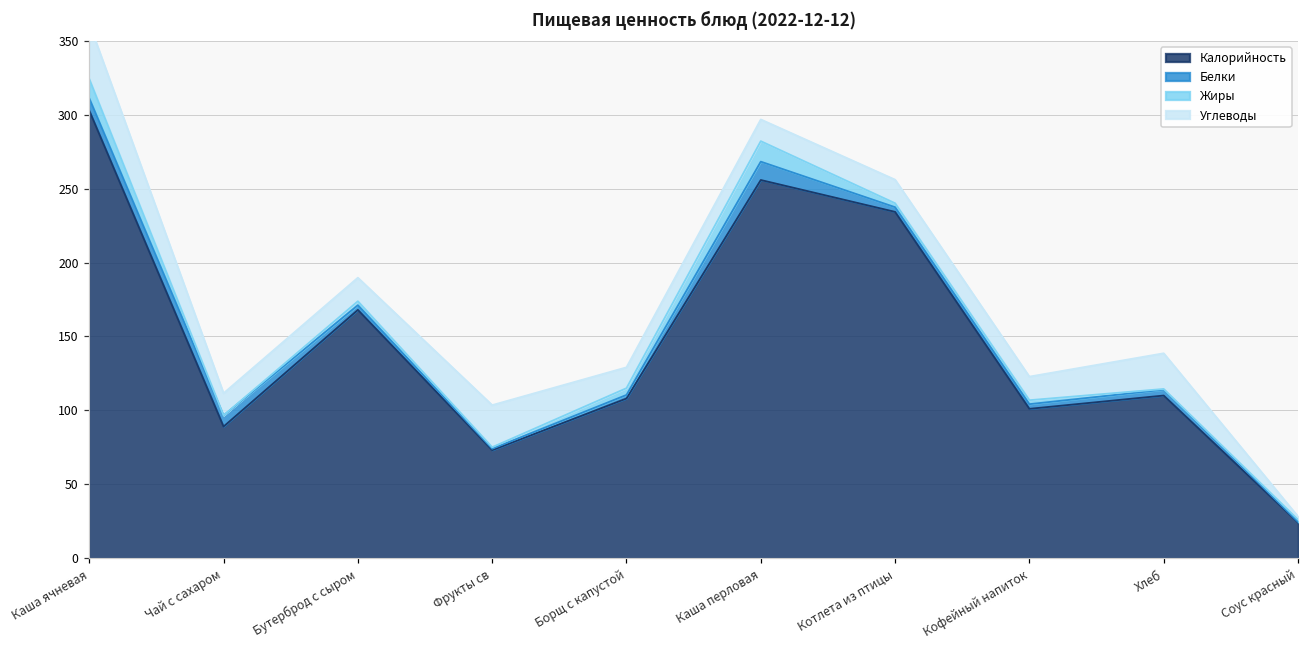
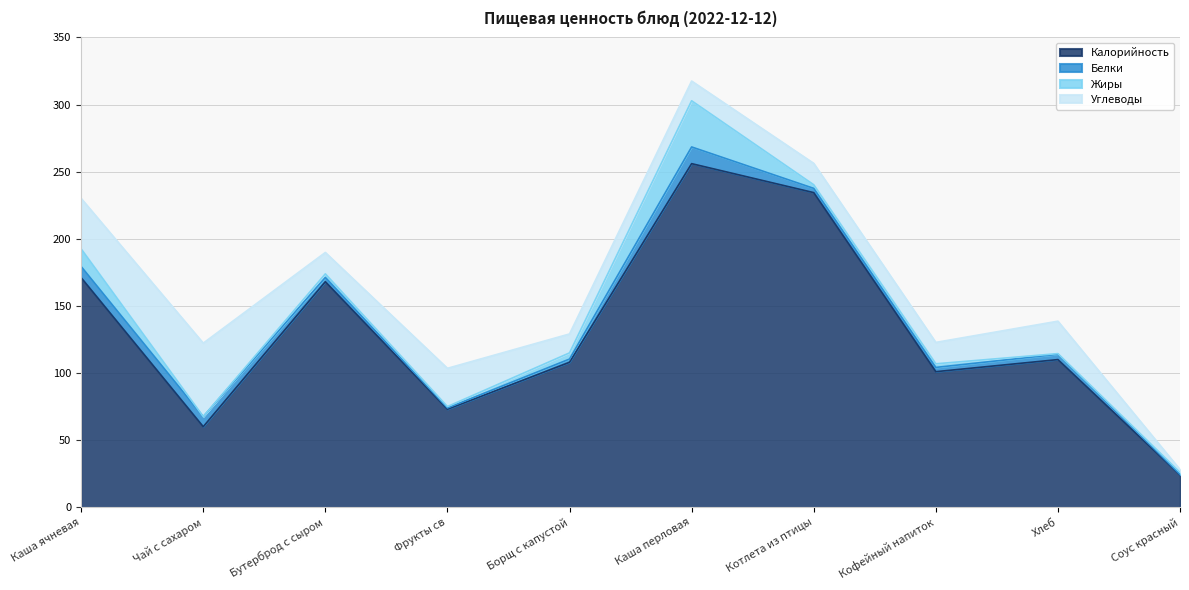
Калорийность, Каша ячневая: 303 -> 171
Калорийность, Чай с сахаром: 89 -> 60
Углеводы, Чай с сахаром: 15 -> 55
Жиры, Каша перловая: 14 -> 34
